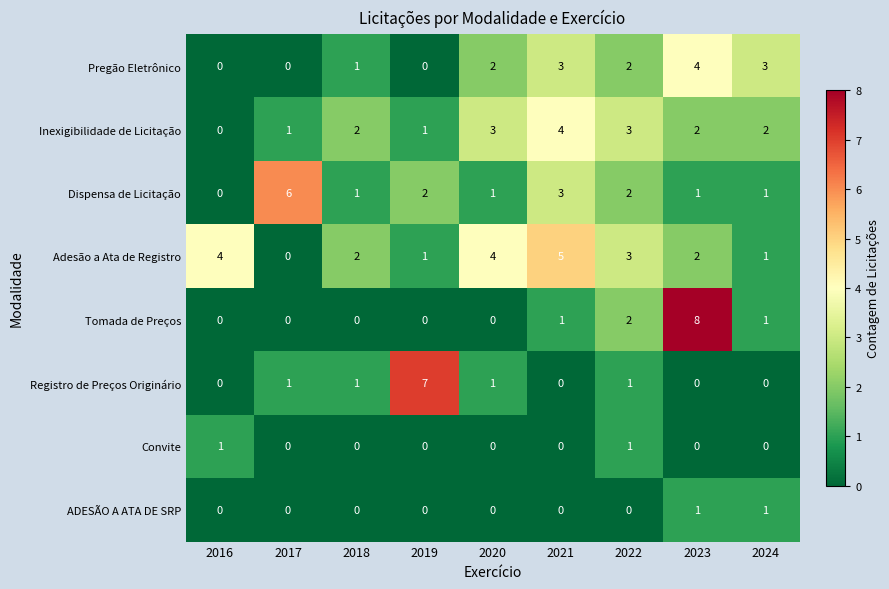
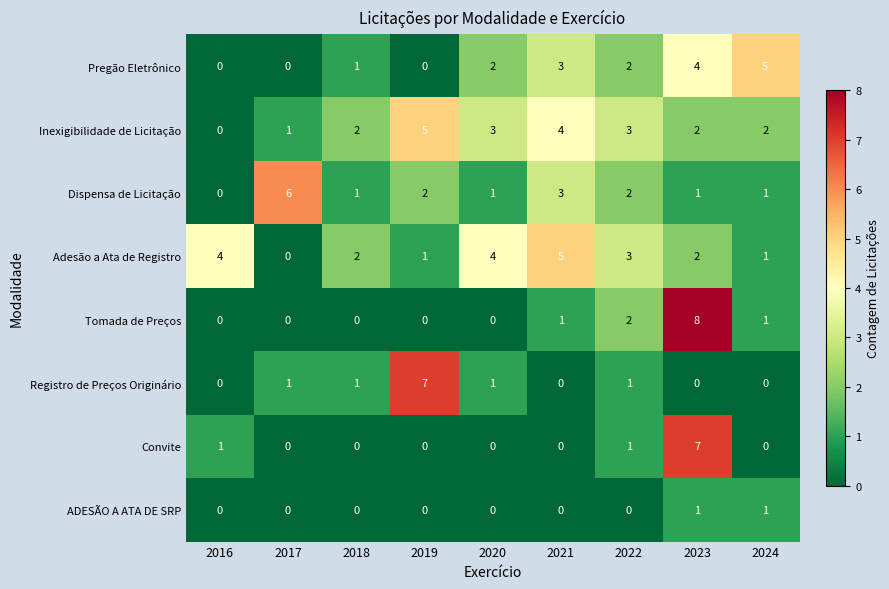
Pregão Eletrônico, 2024: 3 -> 5
Inexigibilidade de Licitação, 2019: 1 -> 5
Convite, 2023: 0 -> 7
